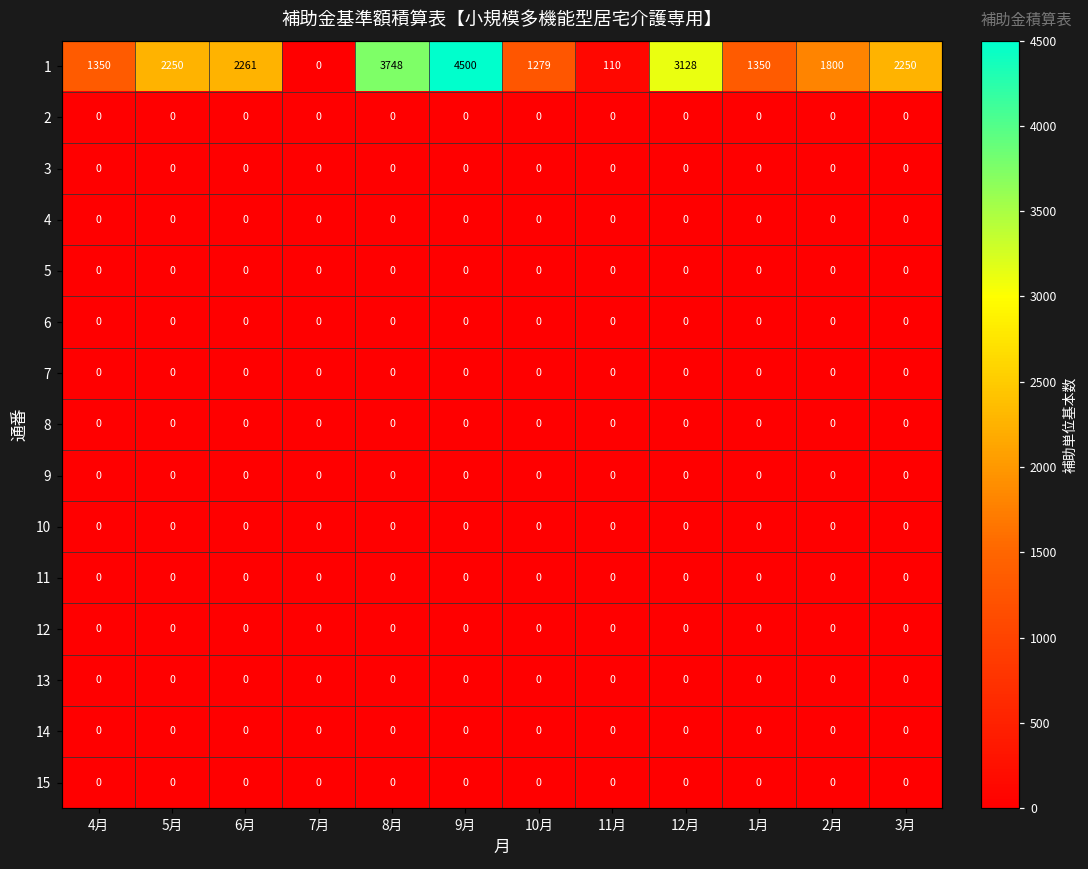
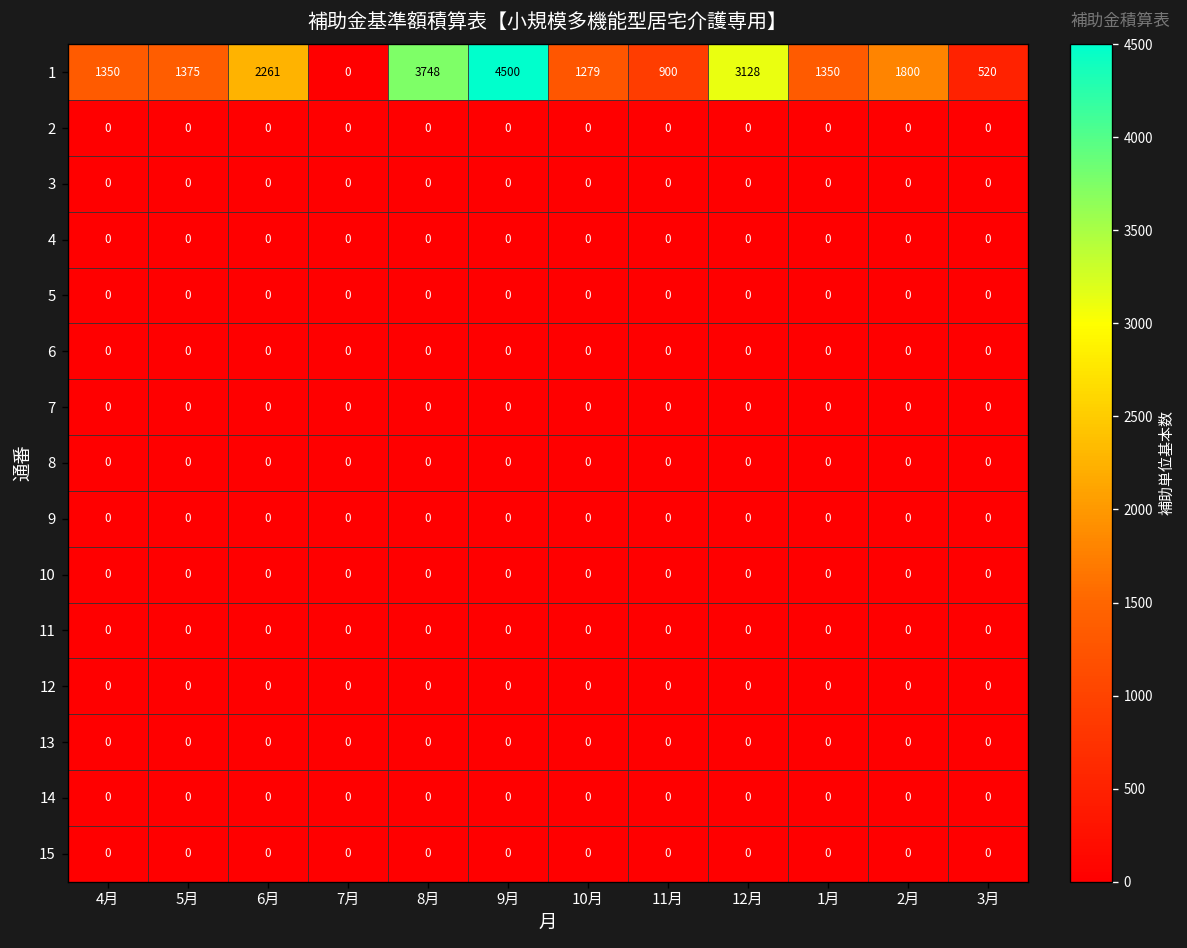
1, 5月: 2250 -> 1375
1, 11月: 110 -> 900
1, 3月: 2250 -> 520
